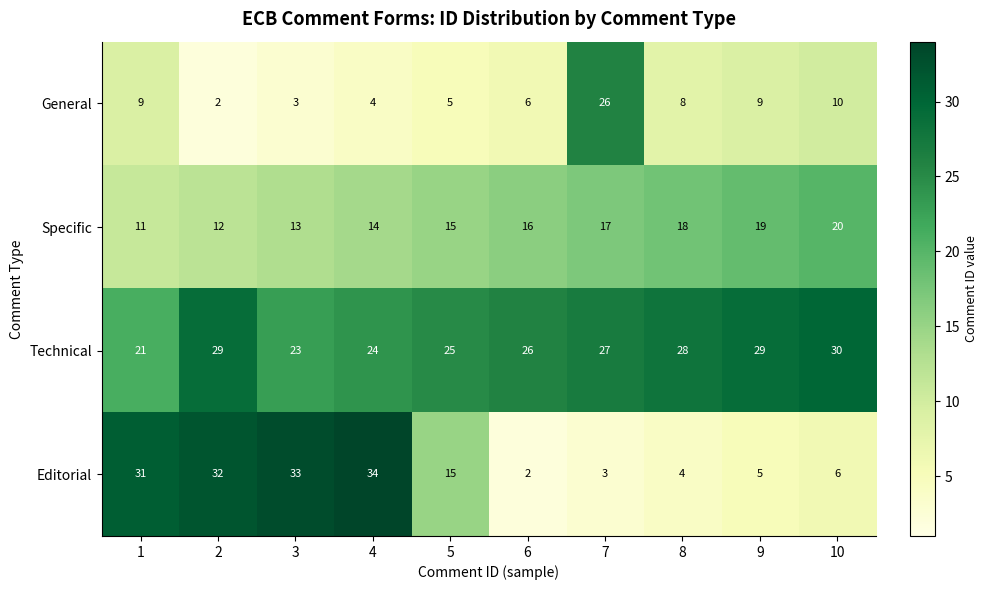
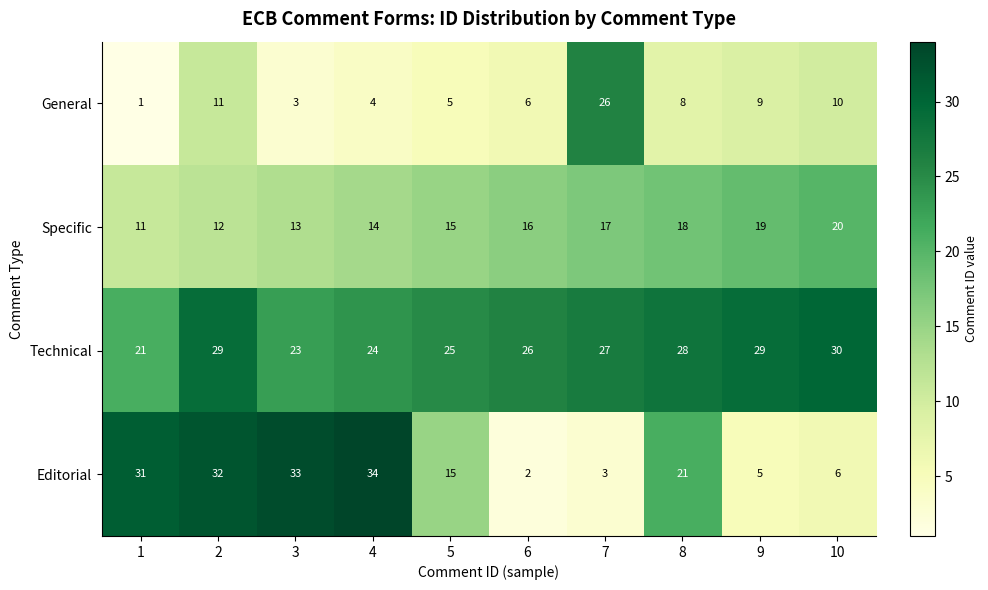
General, 1: 9 -> 1
General, 2: 2 -> 11
Editorial, 8: 4 -> 21
